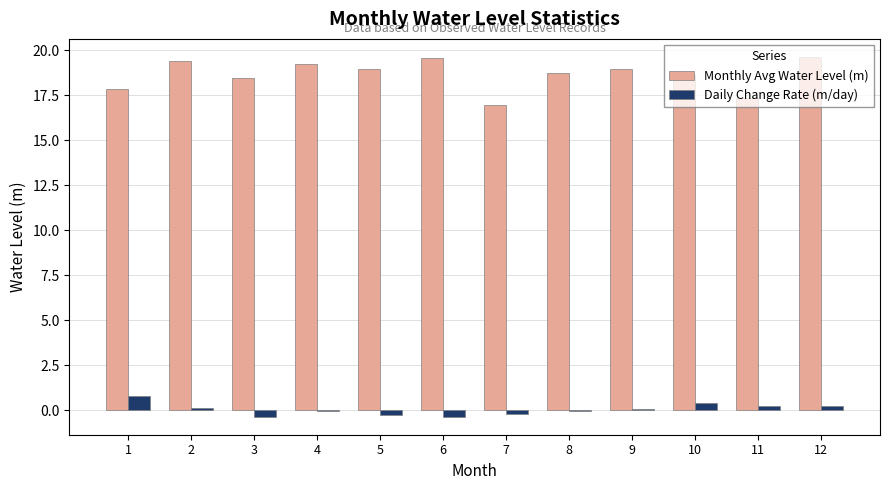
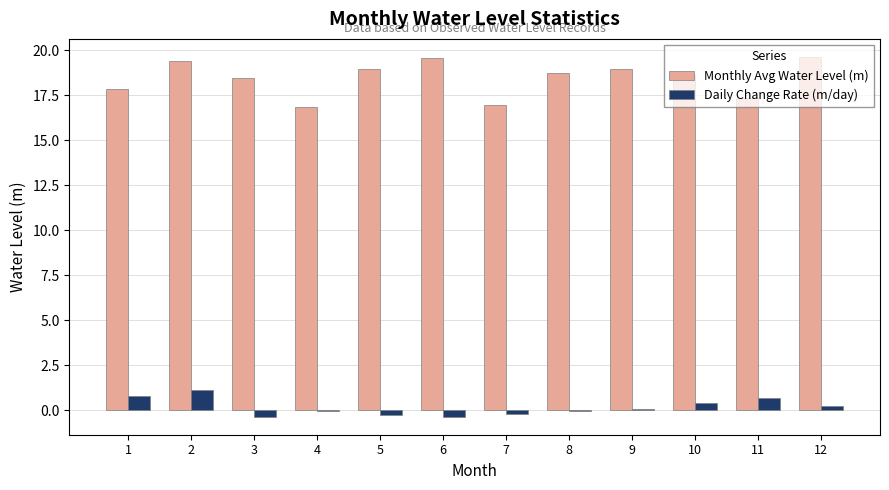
Daily Change Rate (m/day), 2: 0.2 -> 1.2
Monthly Avg Water Level (m), 4: 19.2 -> 16.9
Daily Change Rate (m/day), 11: 0.2 -> 0.7
